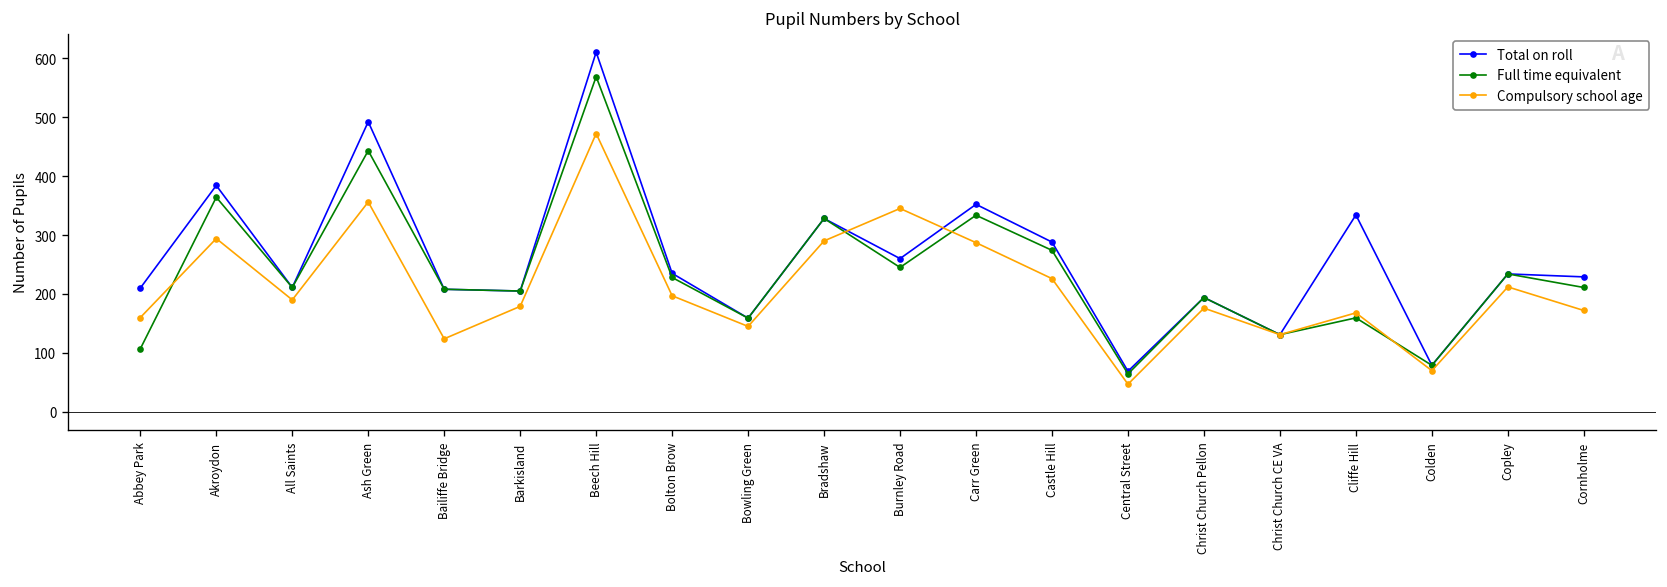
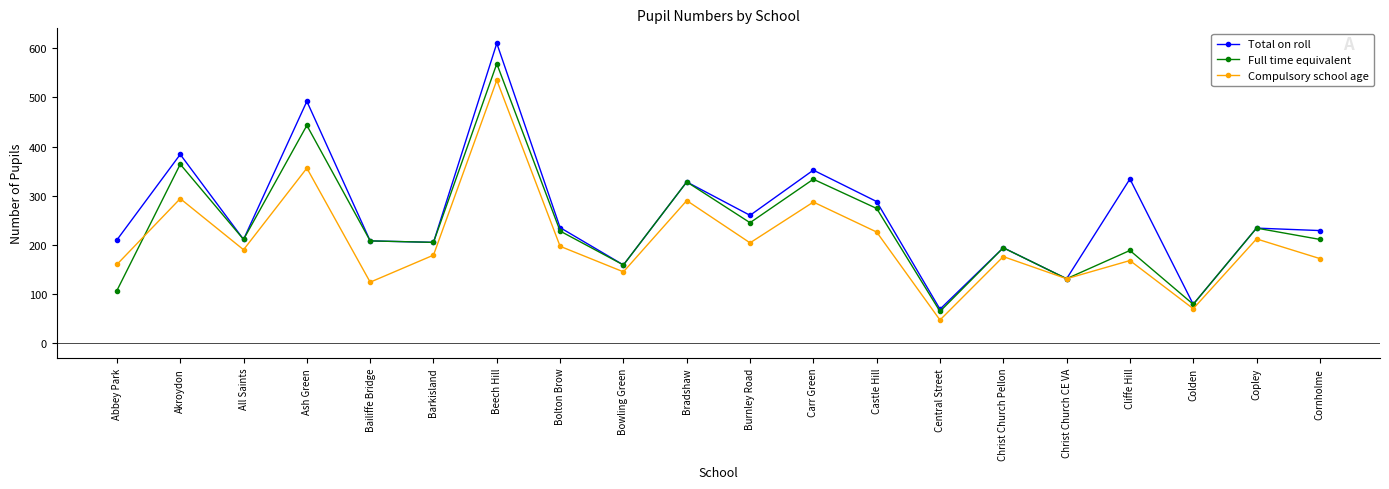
Compulsory school age, Beech Hill: 470 -> 540
Compulsory school age, Burnley Road: 350 -> 200
Full time equivalent, Cliffe Hill: 160 -> 190
